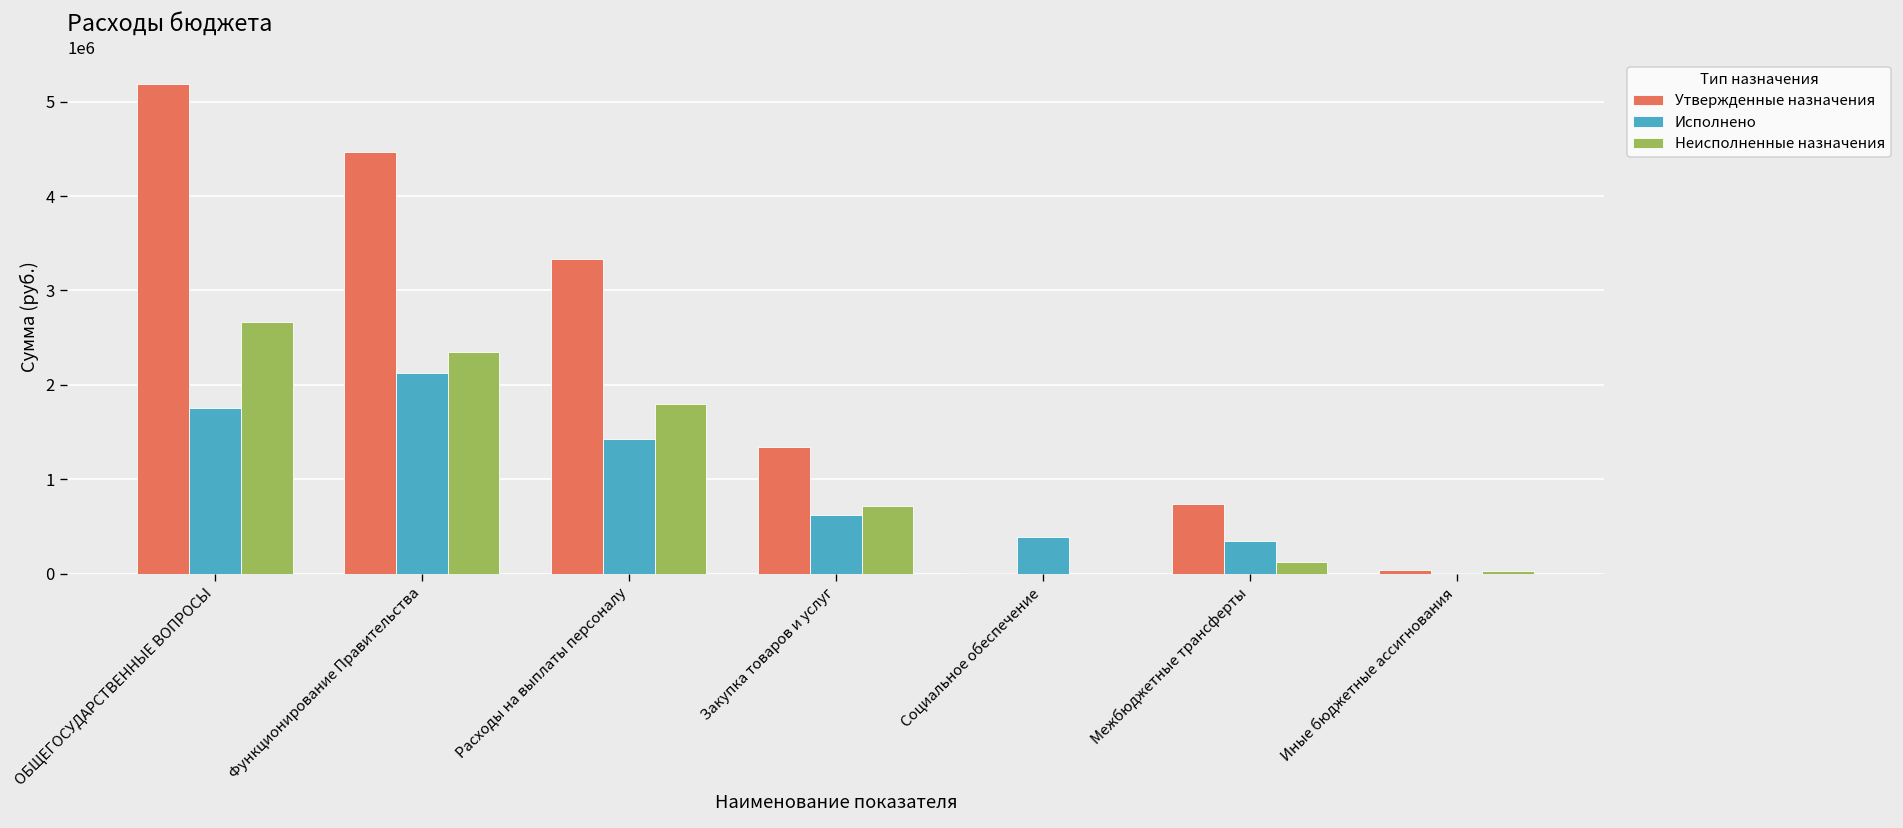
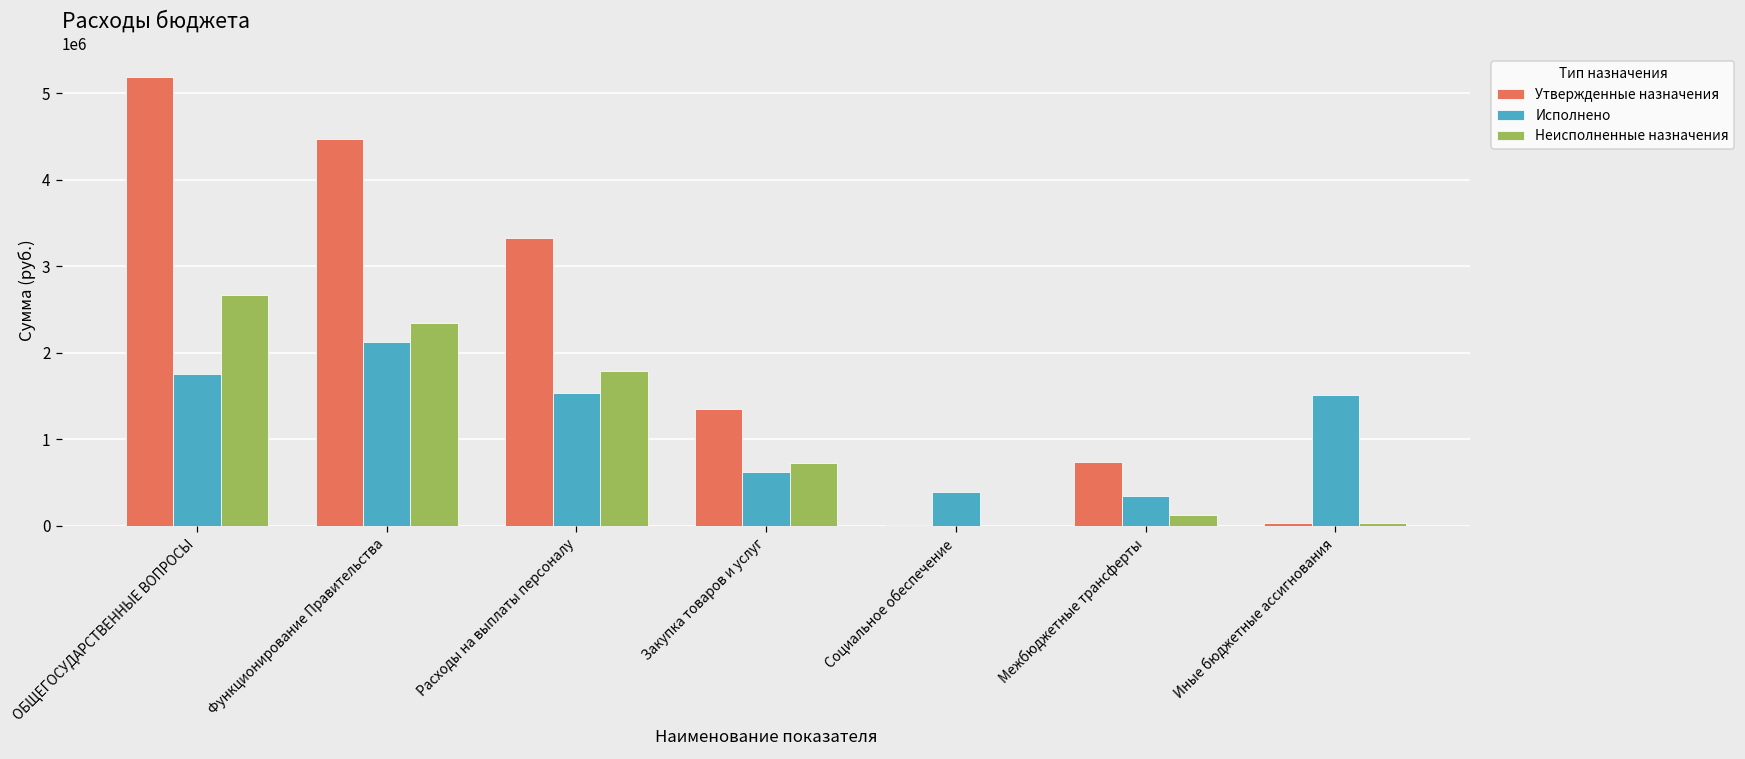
Исполнено, Расходы на выплаты персоналу: 1400000 -> 1500000
Исполнено, Иные бюджетные ассигнования: 0 -> 1500000
